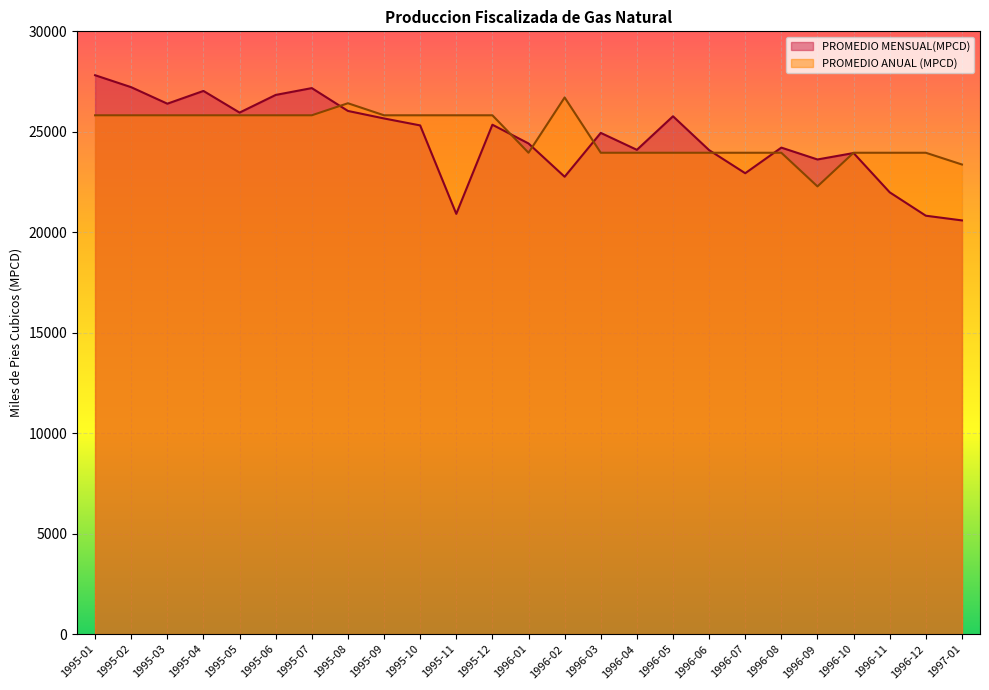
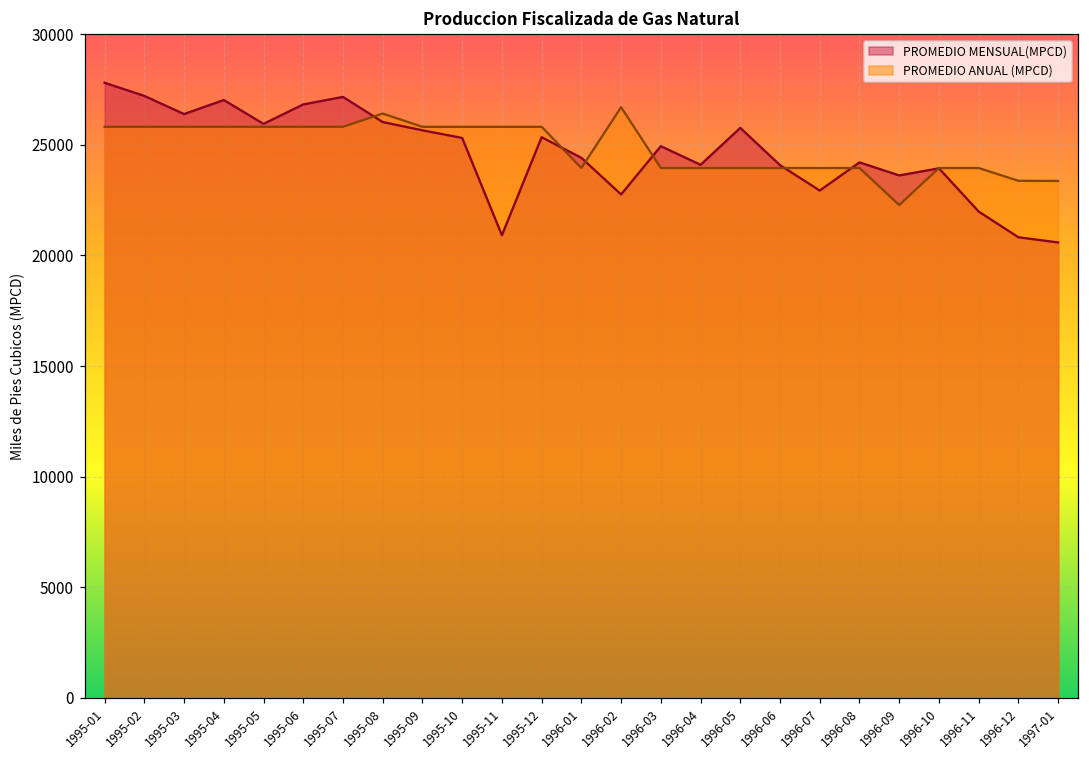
PROMEDIO ANUAL (MPCD), 1996-12: 24000 -> 23400
